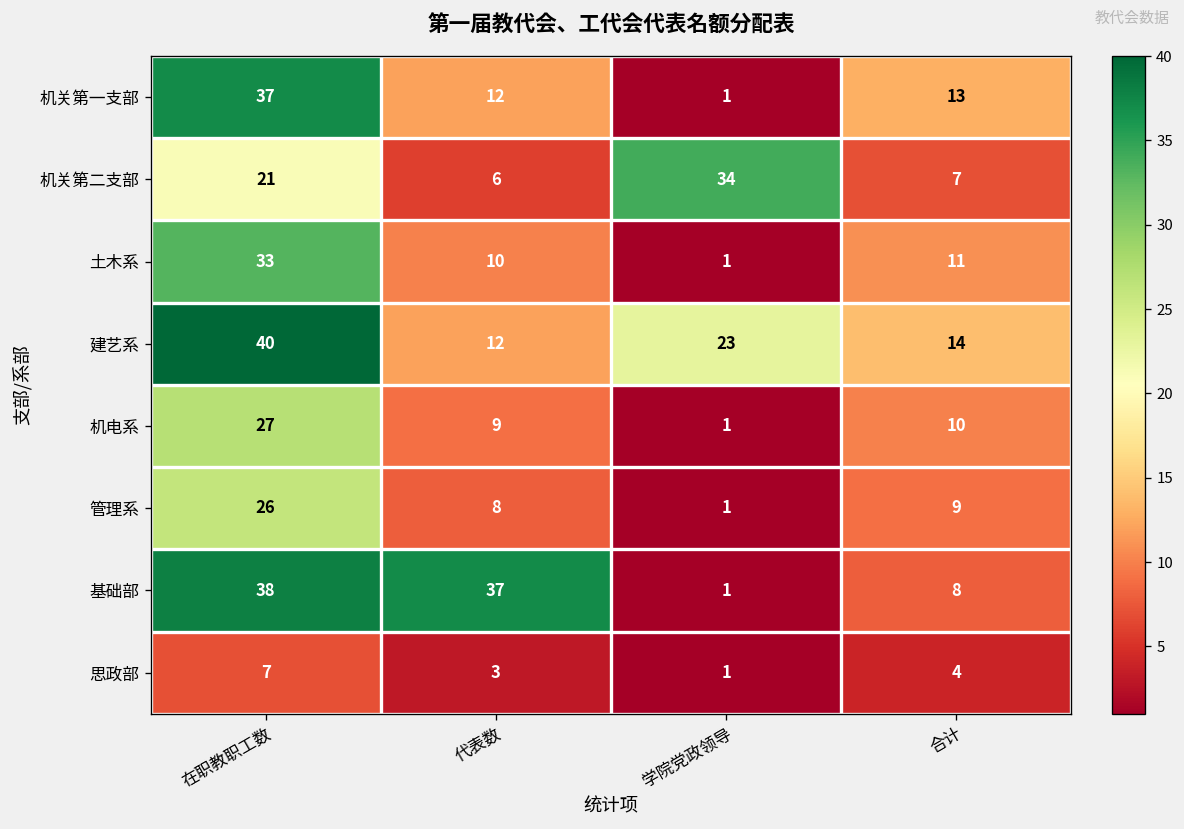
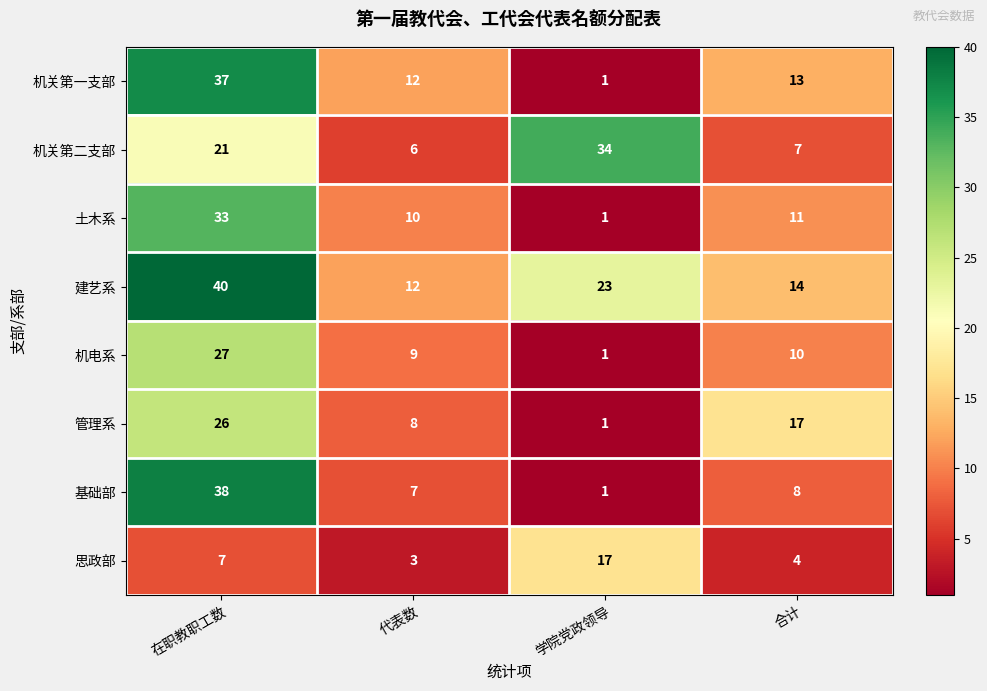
管理系, 合计: 9 -> 17
基础部, 代表数: 37 -> 7
思政部, 学院党政领导: 1 -> 17
